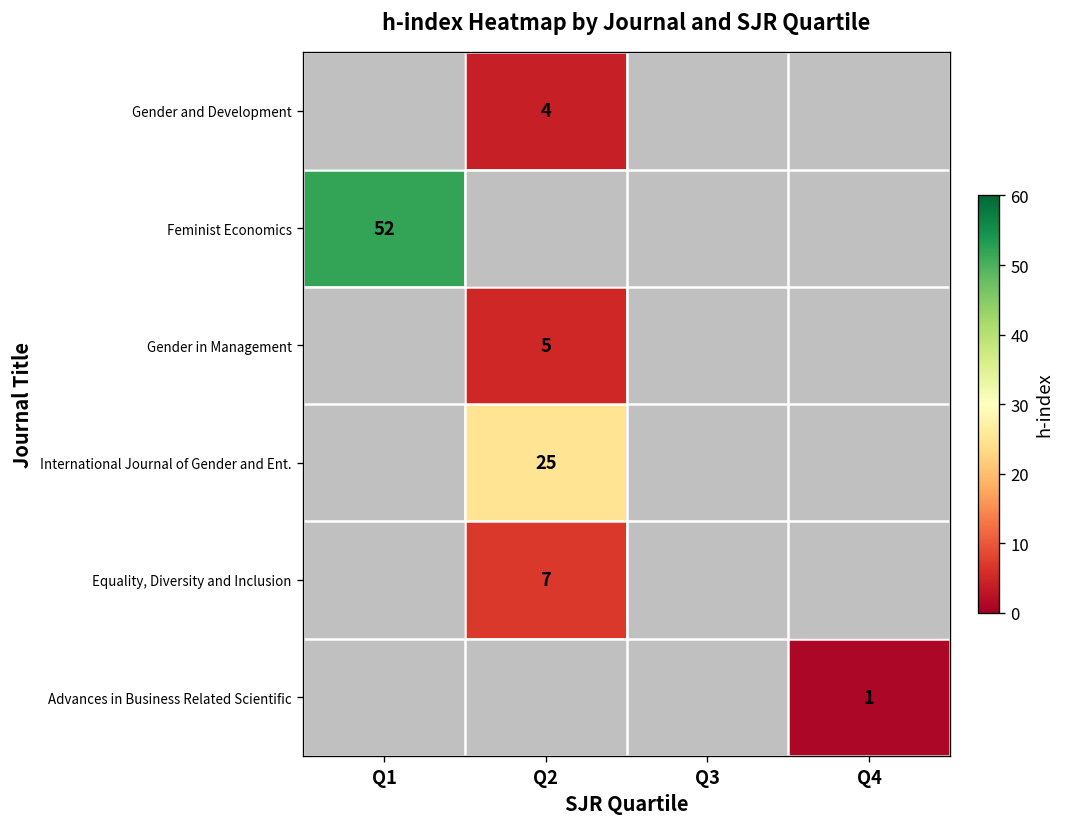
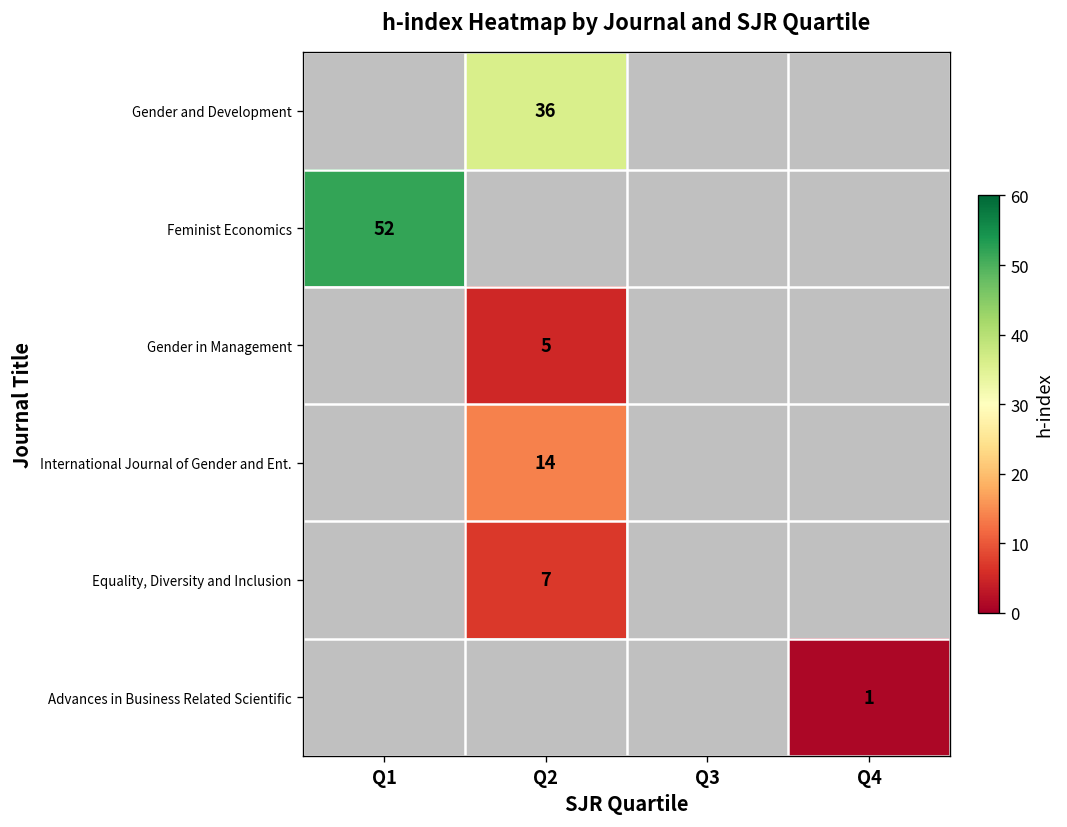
Gender and Development, Q2: 4 -> 36
International Journal of Gender and Ent., Q2: 25 -> 14
